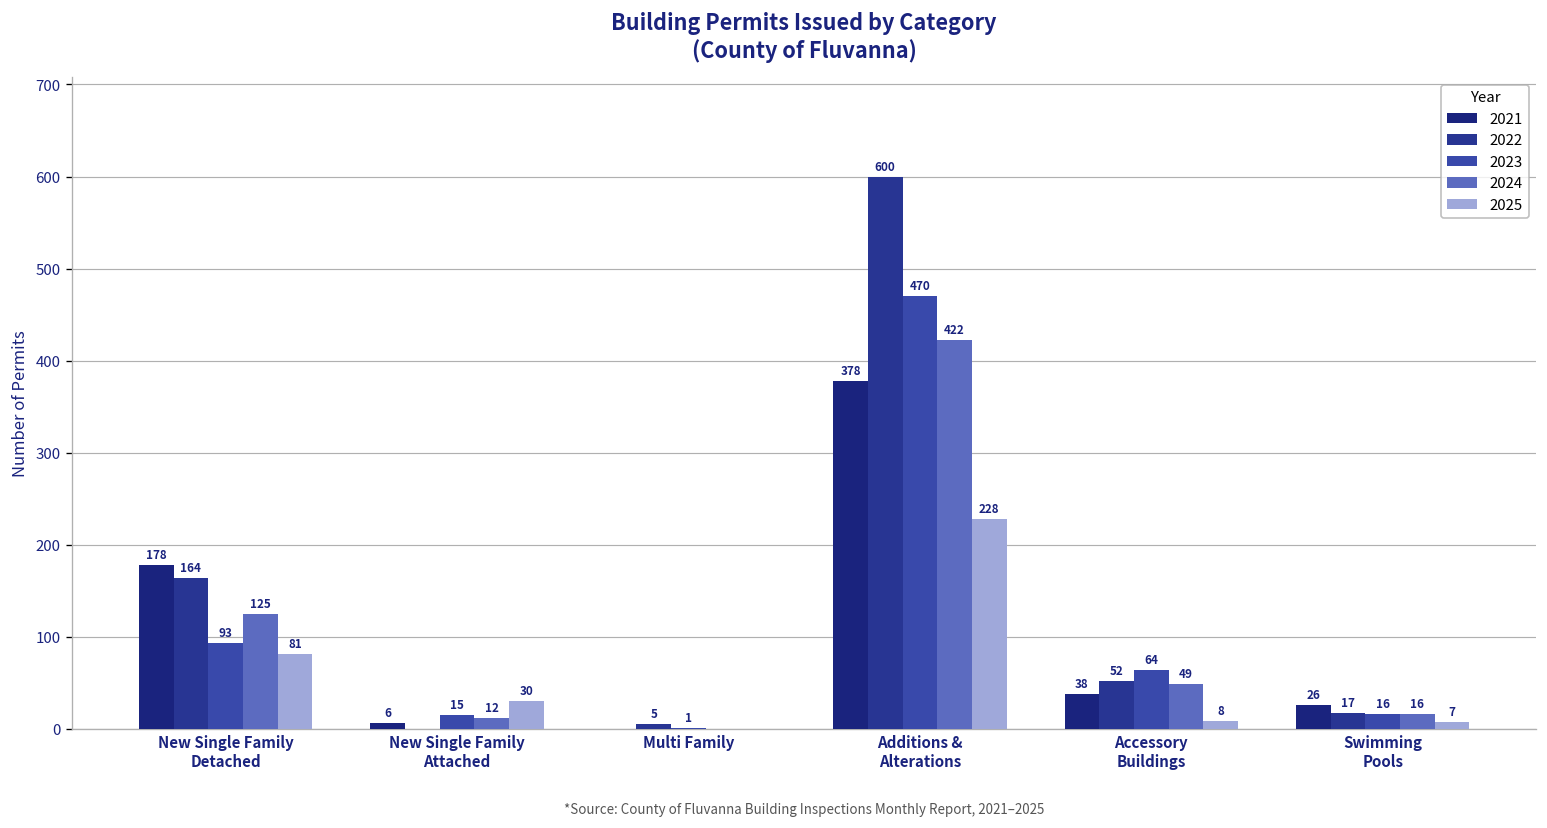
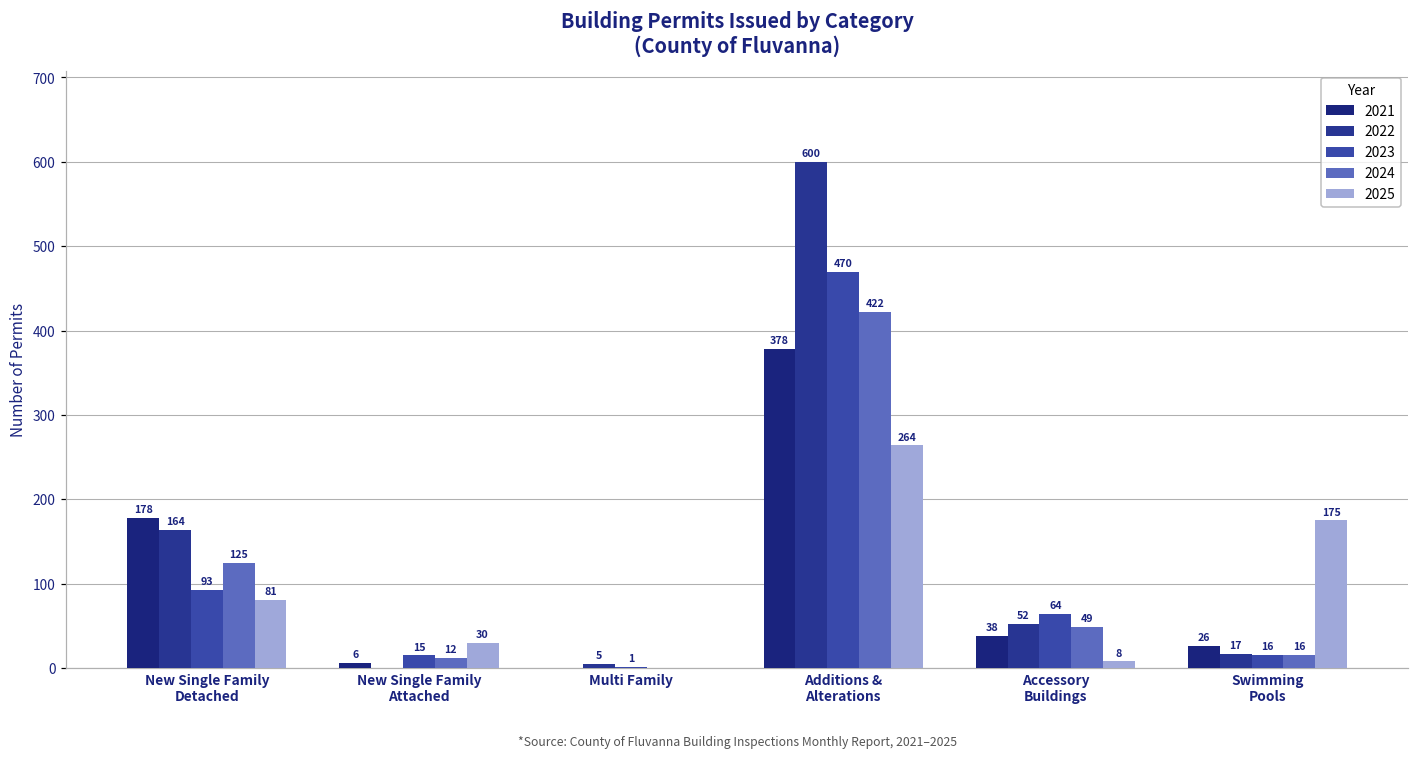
2025, Additions & Alterations: 228 -> 264
2025, Swimming Pools: 7 -> 175
